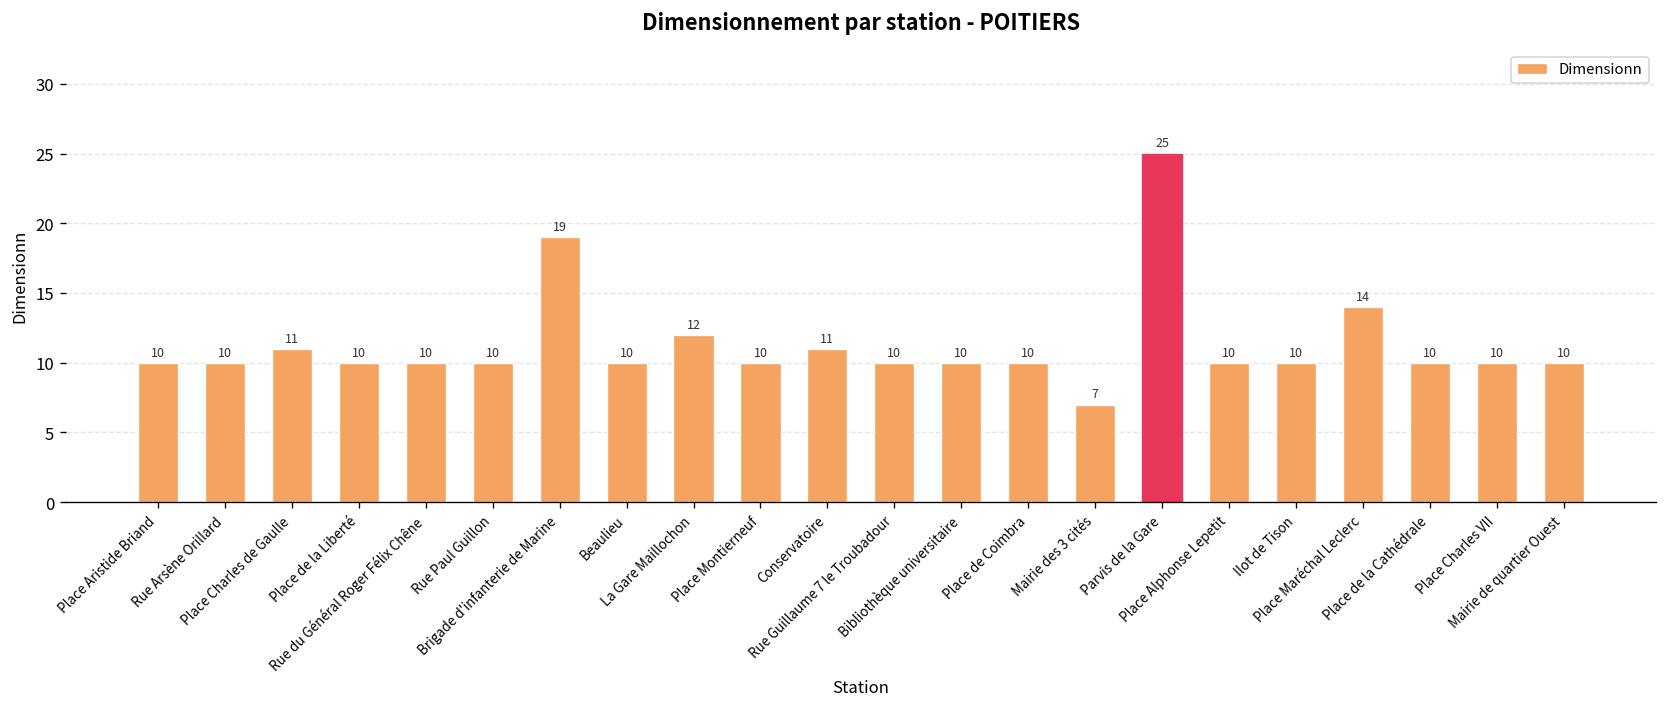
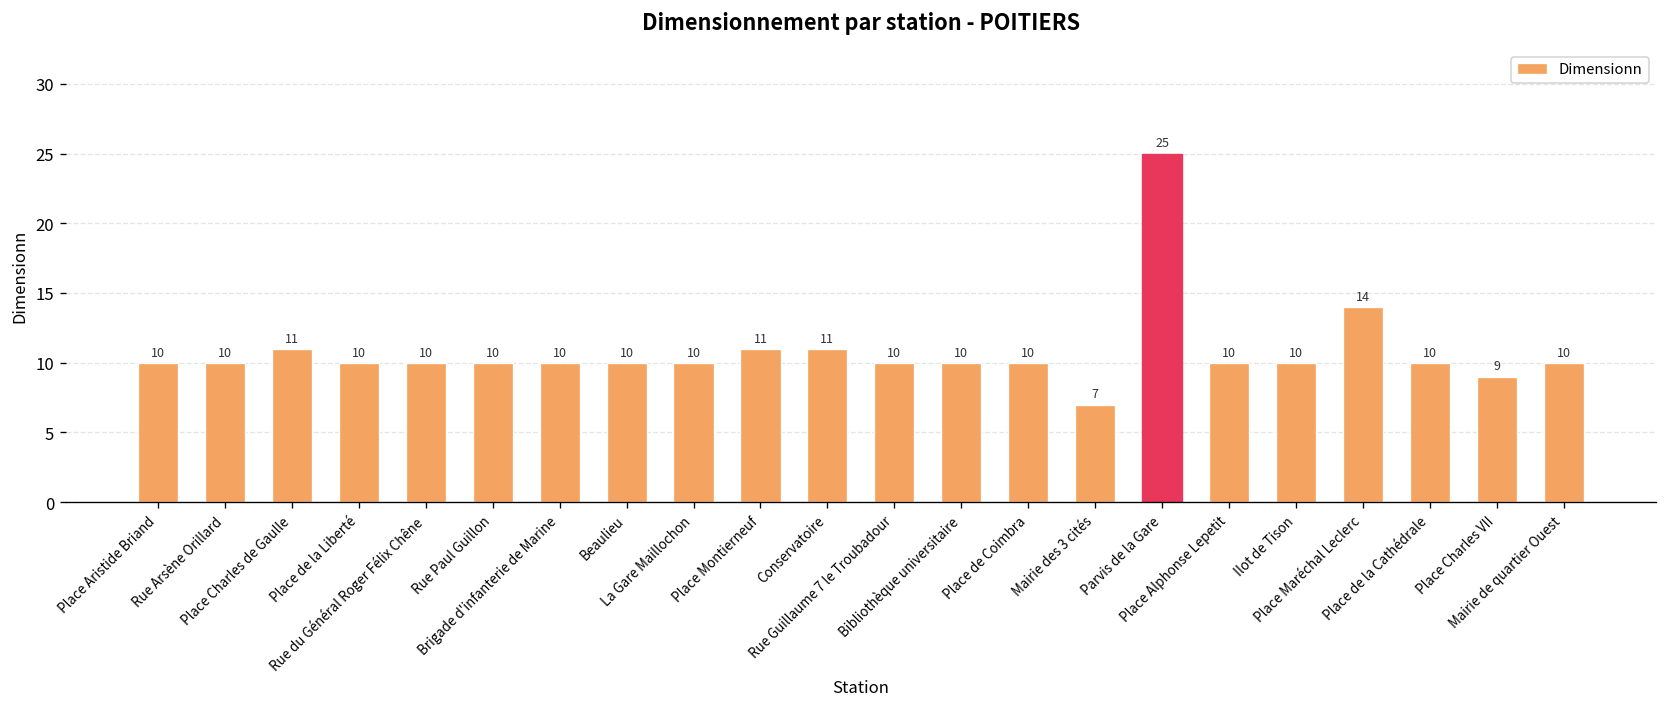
Brigade d'infanterie de Marine: 19 -> 10
La Gare Maillochon: 12 -> 10
Place Montierneuf: 10 -> 11
Place Charles VII: 10 -> 9
